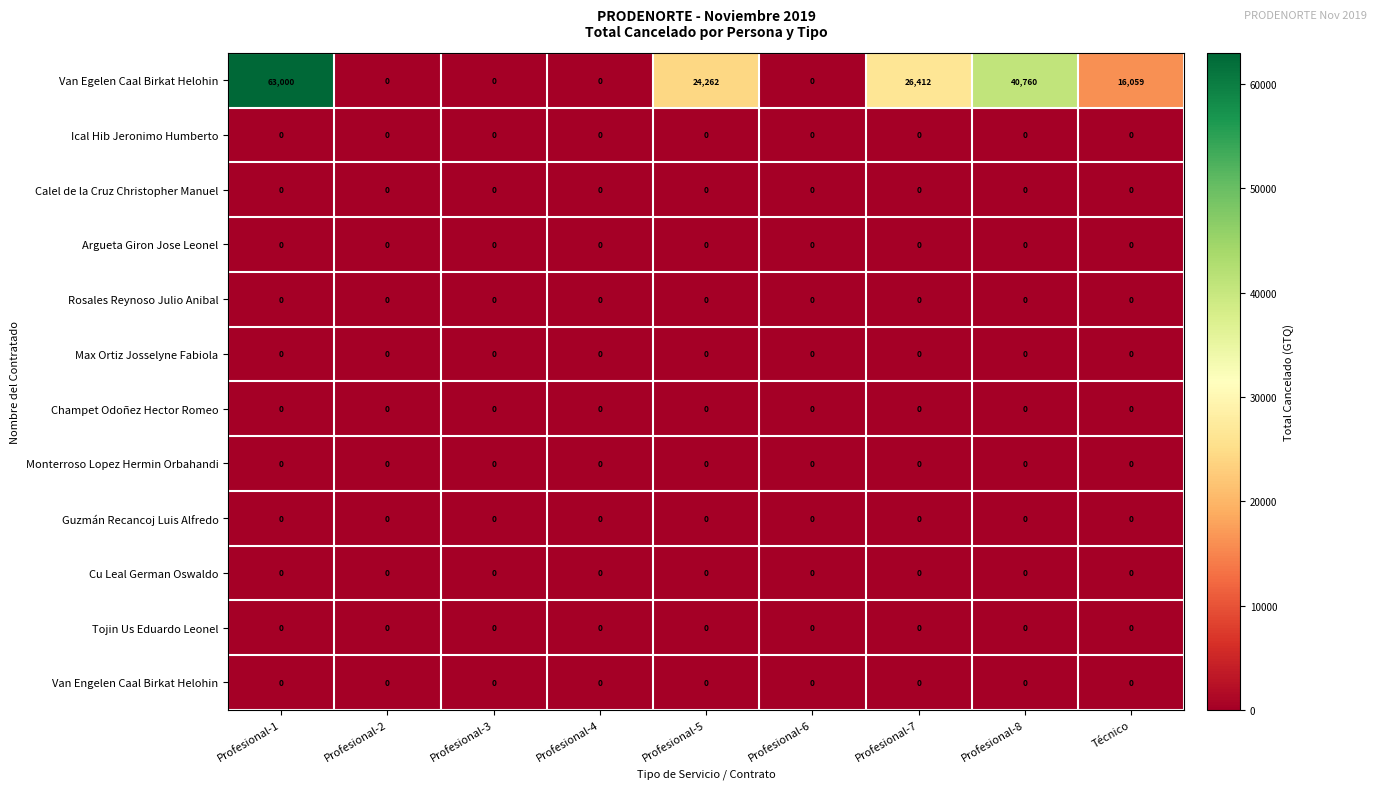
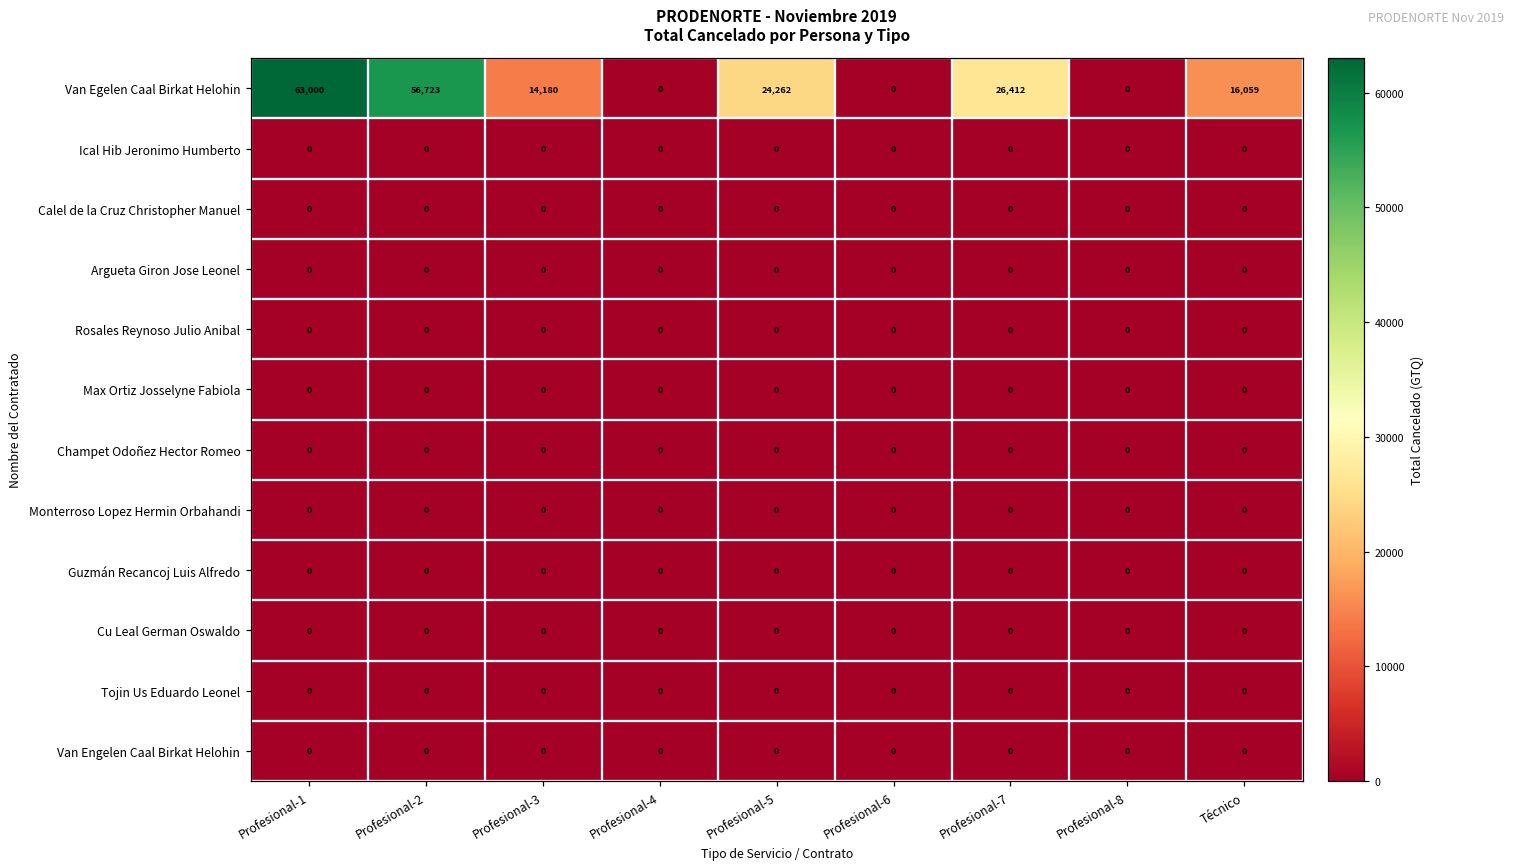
Van Egelen Caal Birkat Helohin, Profesional-2: 0 -> 56,723
Van Egelen Caal Birkat Helohin, Profesional-3: 0 -> 14,180
Van Egelen Caal Birkat Helohin, Profesional-8: 40,760 -> 0
